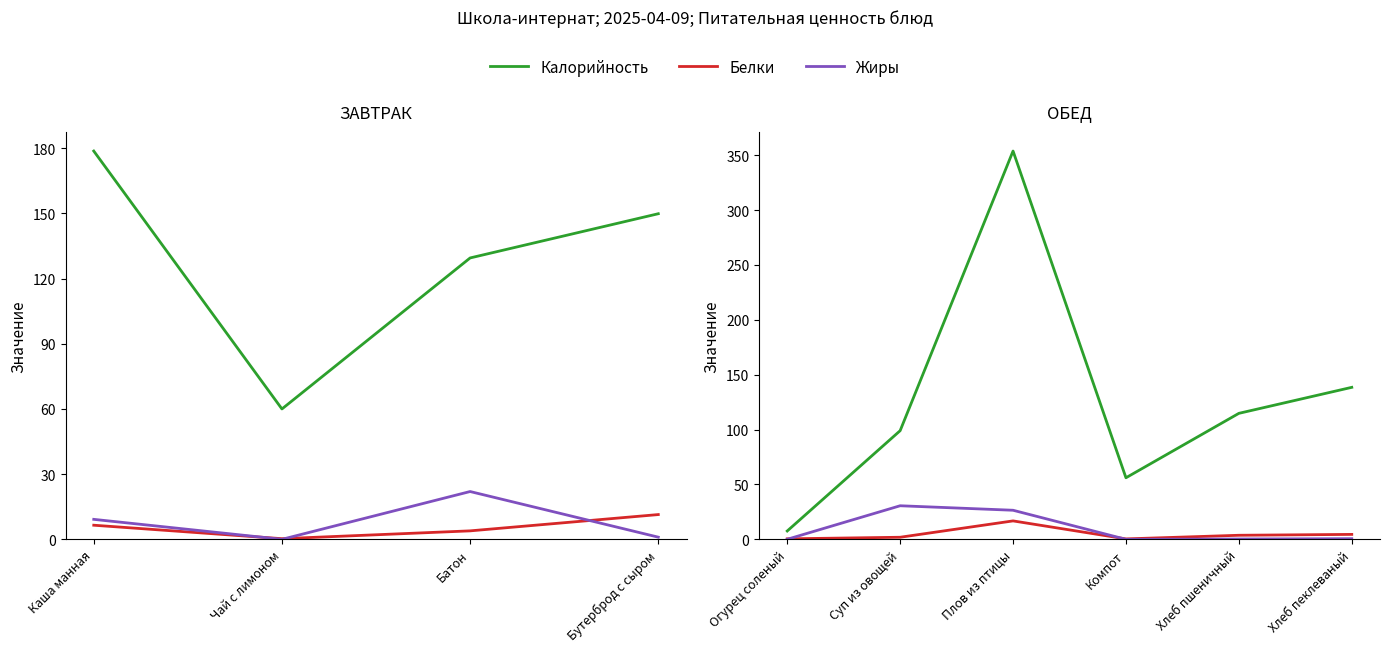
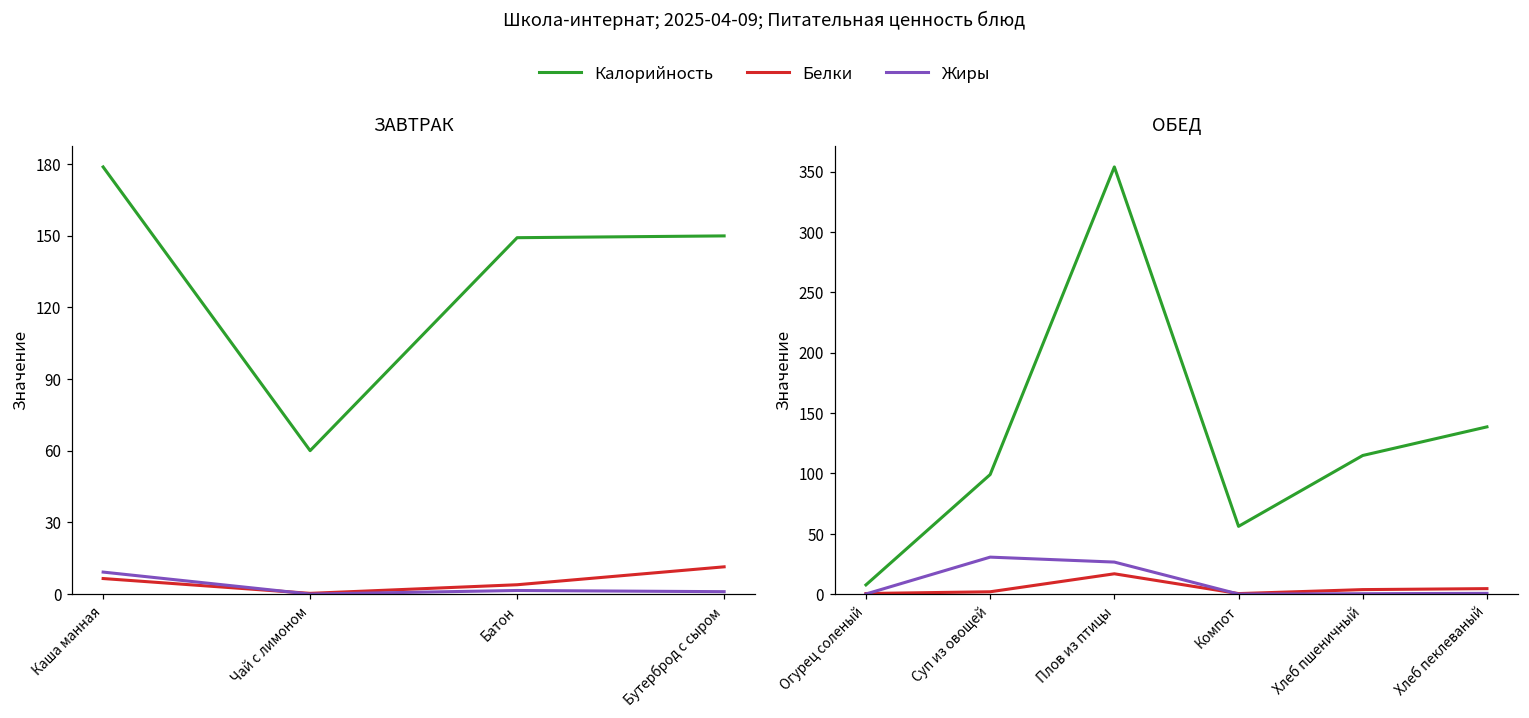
ЗАВТРАК, Калорийность, Батон: 130 -> 149
ЗАВТРАК, Жиры, Батон: 22 -> 2
